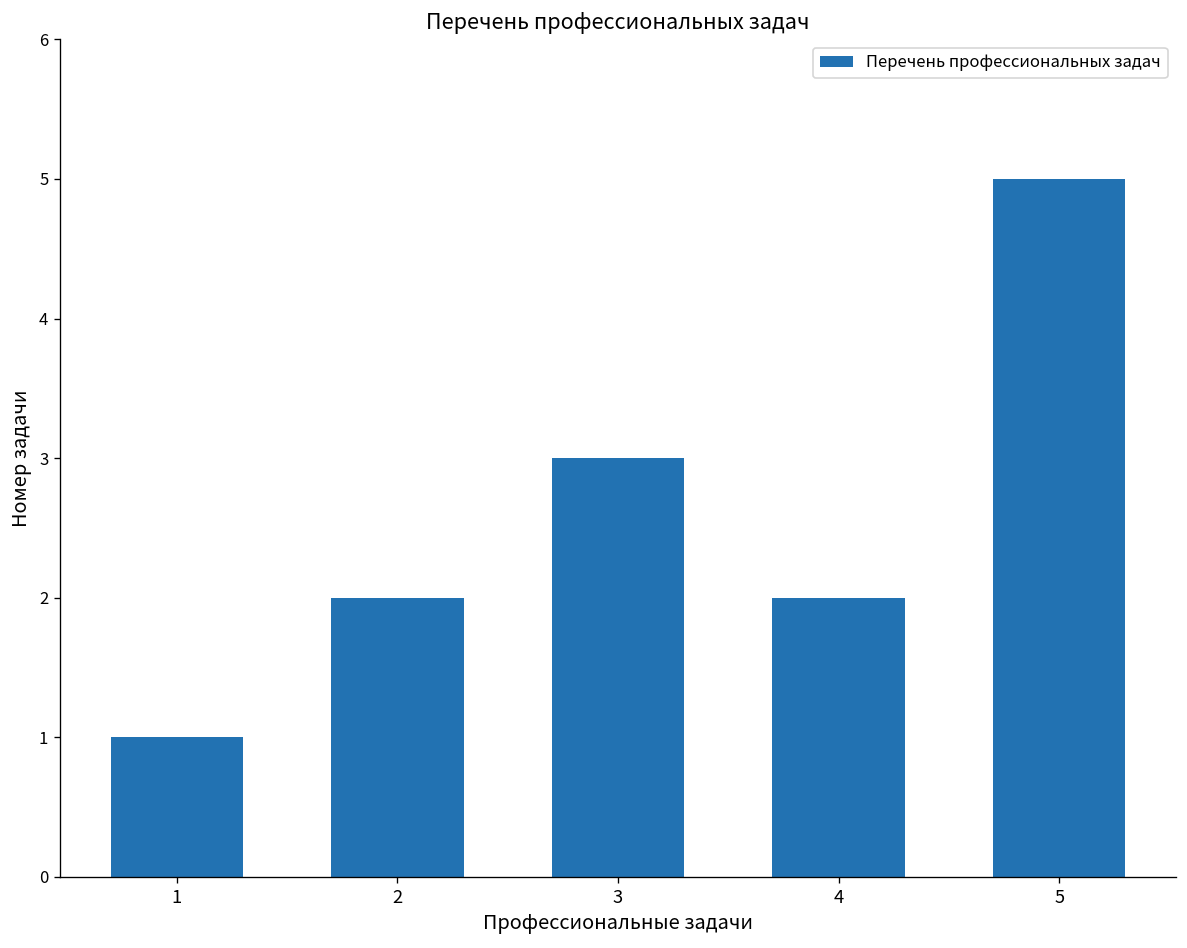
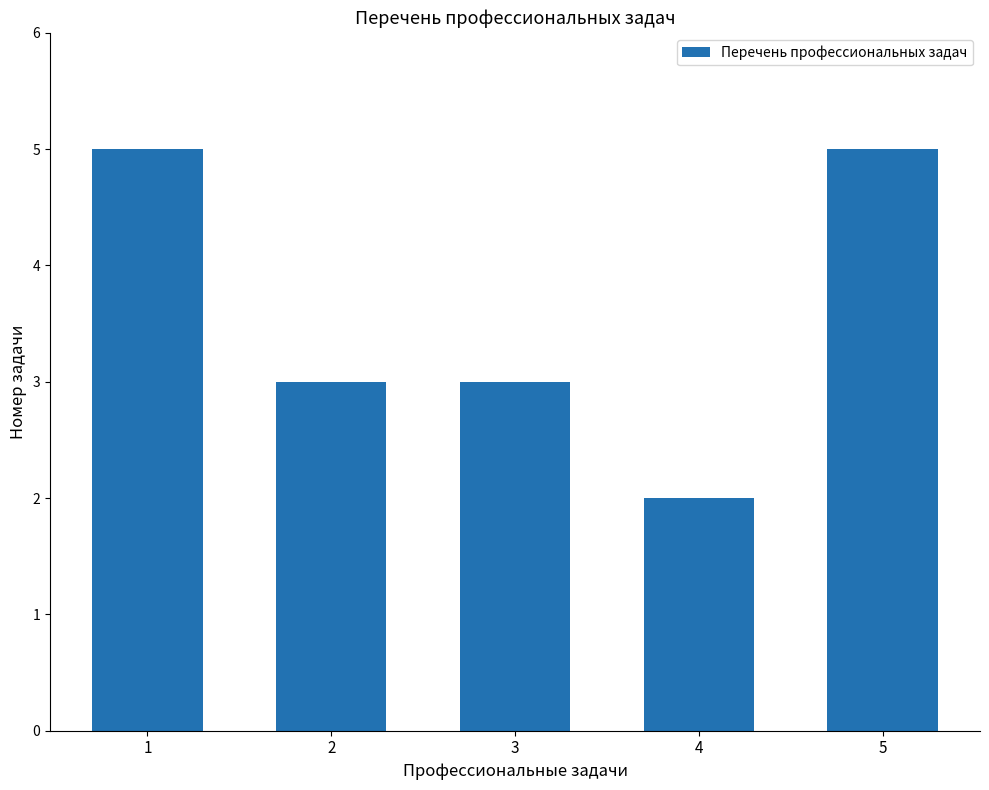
1: 1 -> 5
2: 2 -> 3
